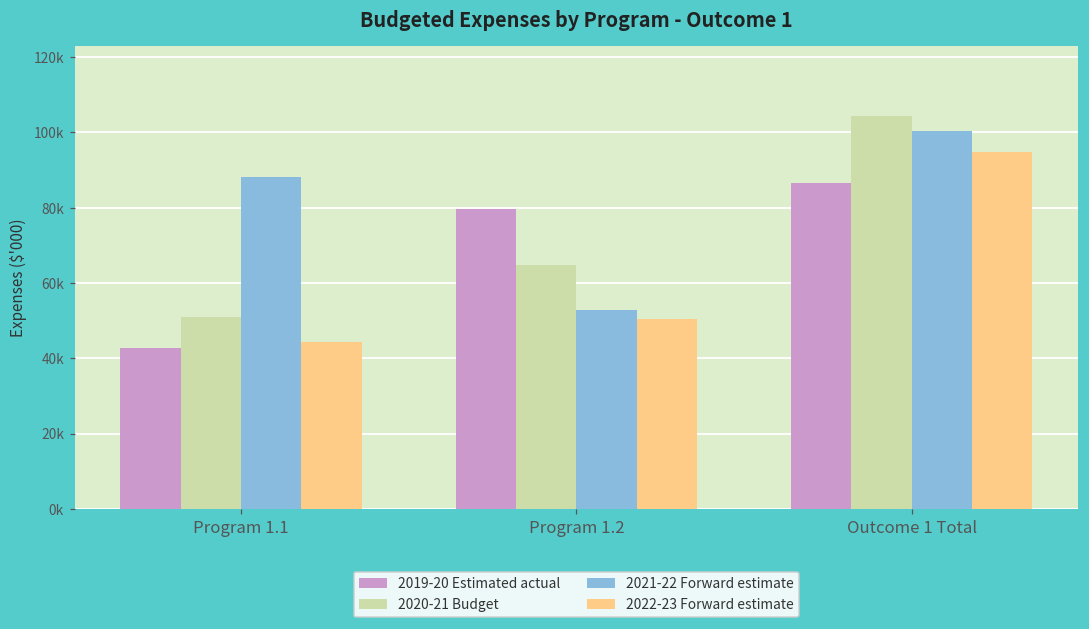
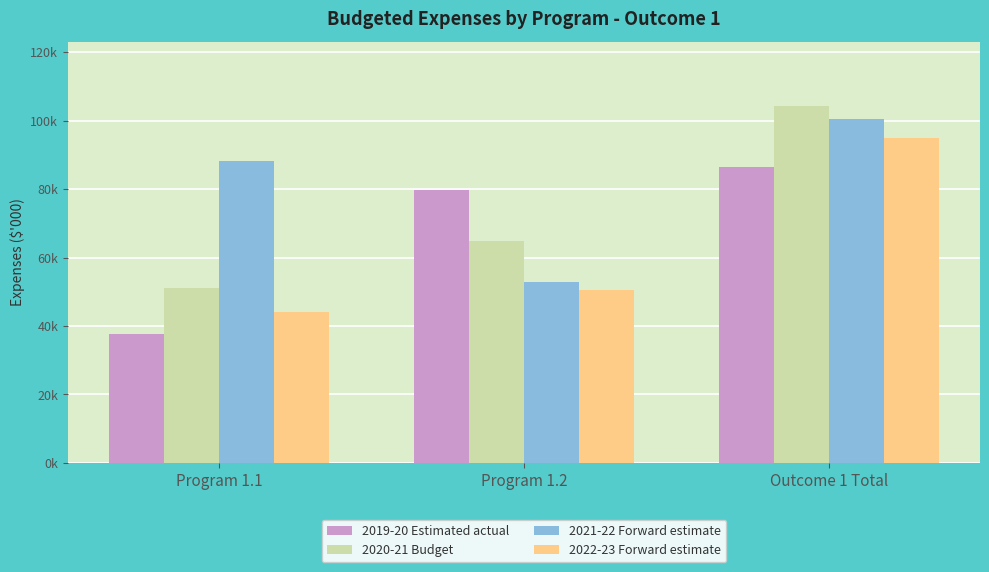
2019-20 Estimated actual, Program 1.1: 43000 -> 38000
